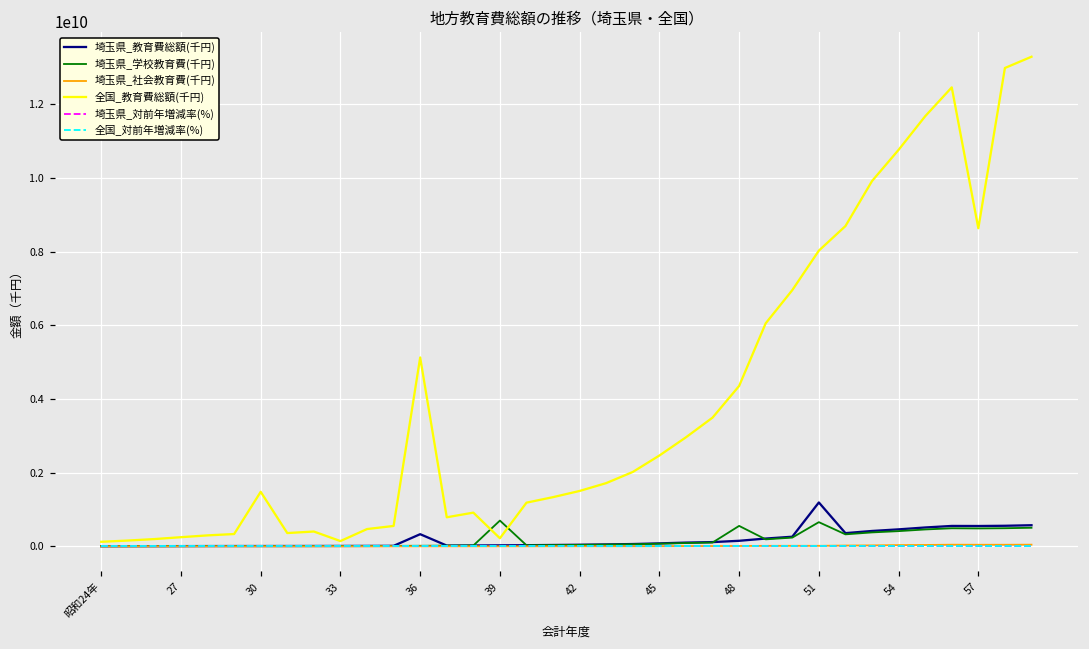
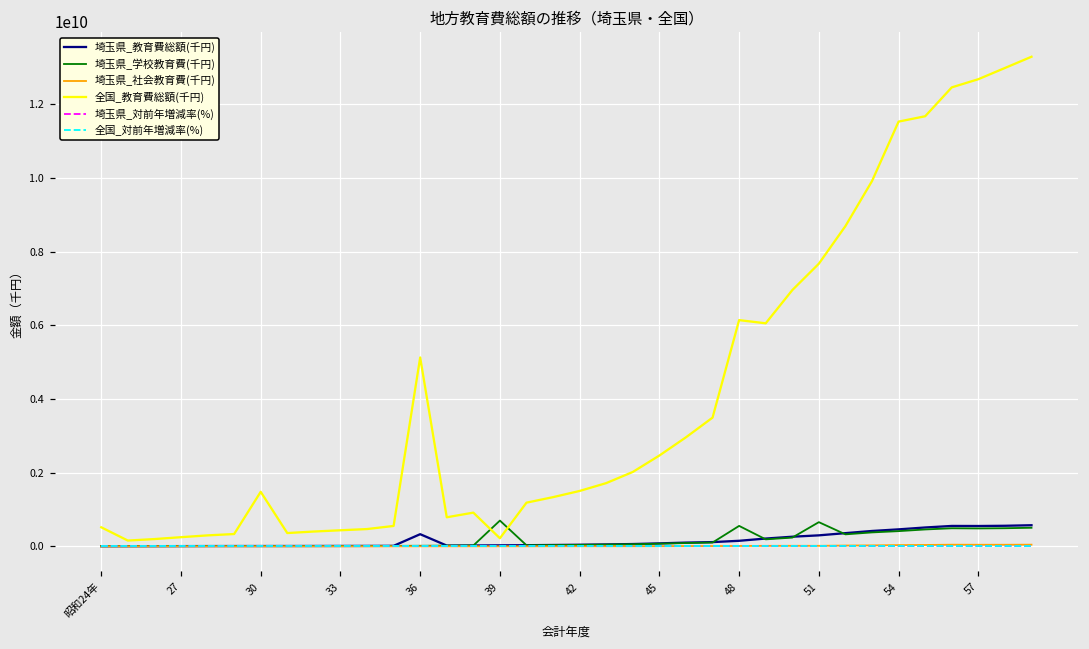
全国_教育費総額(千円), 昭和24年: 100000000 -> 500000000
全国_教育費総額(千円), 33: 100000000 -> 400000000
全国_教育費総額(千円), 48: 4400000000 -> 6100000000
埼玉県_教育費総額(千円), 51: 1200000000 -> 300000000
全国_教育費総額(千円), 51: 8000000000 -> 7700000000
全国_教育費総額(千円), 54: 10800000000 -> 11500000000
全国_教育費総額(千円), 57: 8600000000 -> 12700000000
